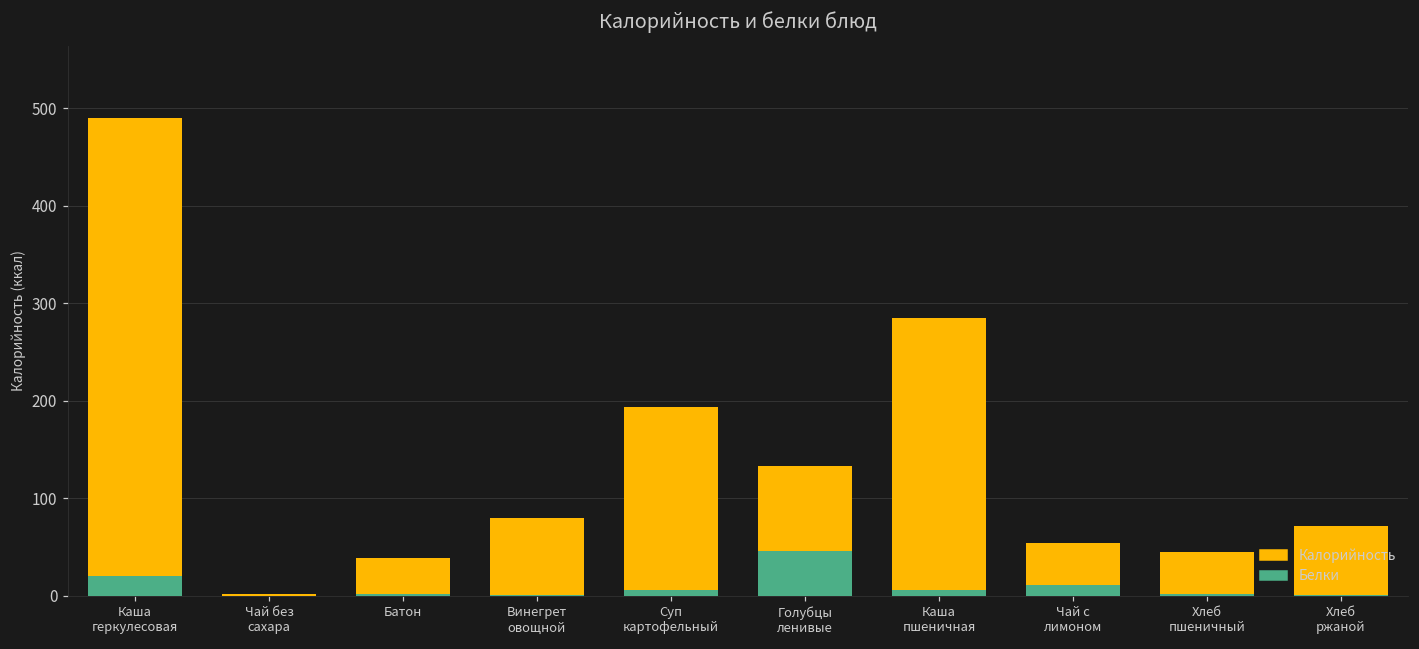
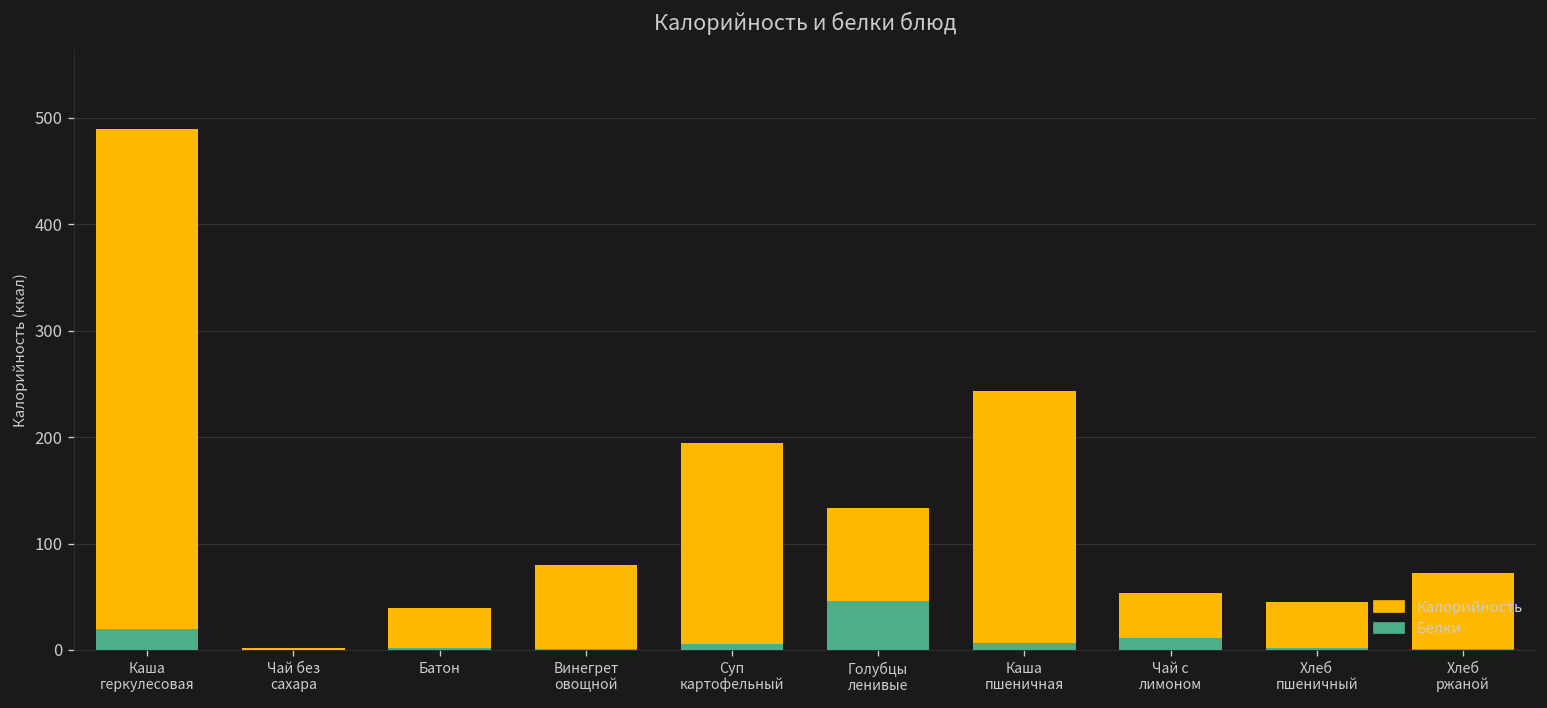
Калорийность, Каша пшеничная: 290 -> 240
